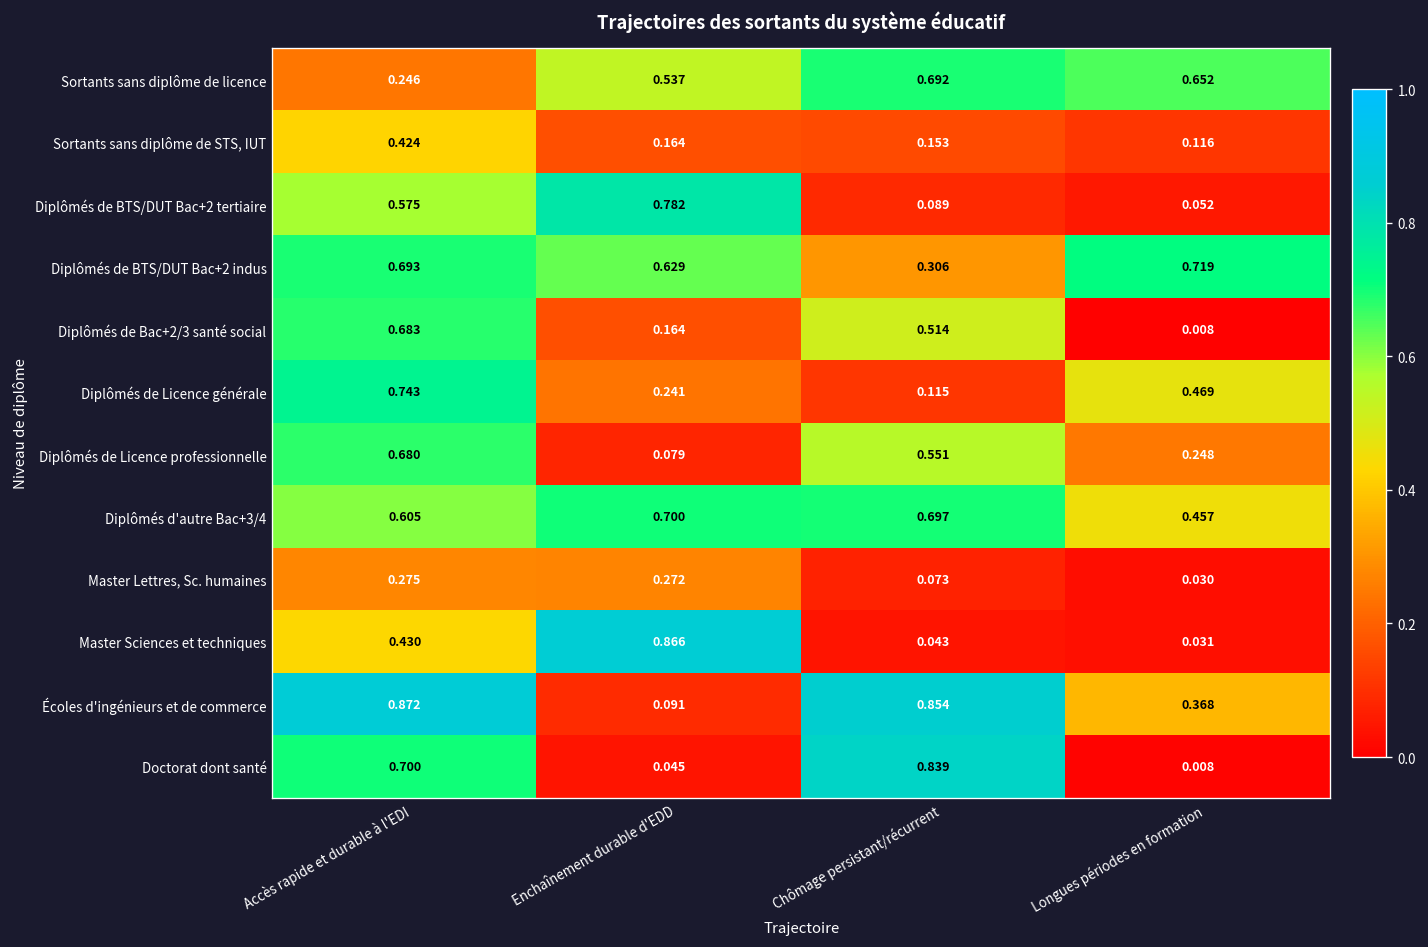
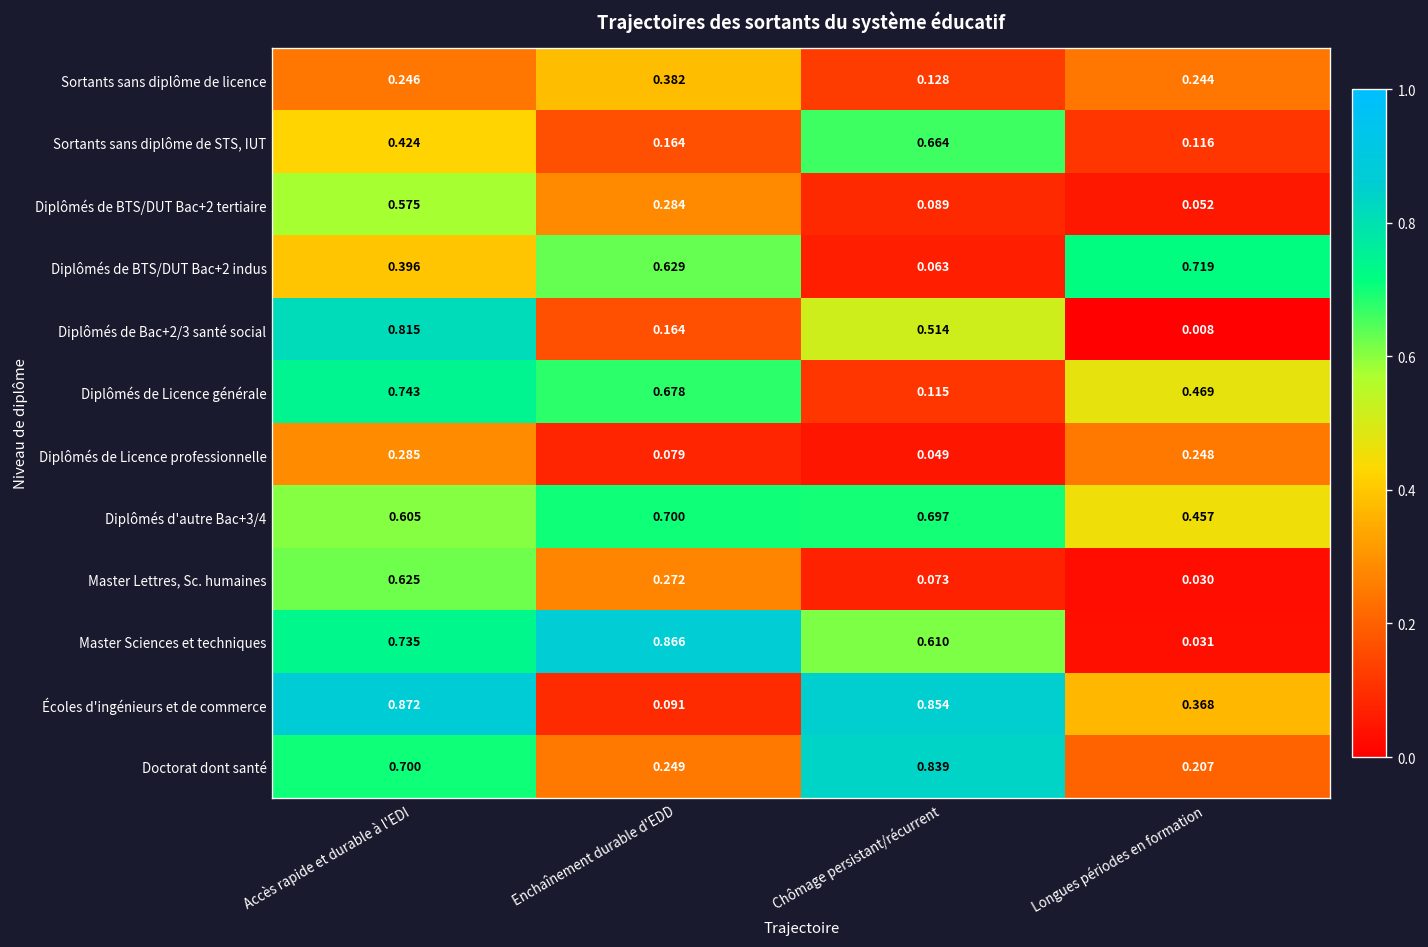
Sortants sans diplôme de licence, Enchaînement durable d'EDD: 0.537 -> 0.382
Sortants sans diplôme de licence, Chômage persistant/récurrent: 0.692 -> 0.128
Sortants sans diplôme de licence, Longues périodes en formation: 0.652 -> 0.244
Sortants sans diplôme de STS, IUT, Chômage persistant/récurrent: 0.153 -> 0.664
Diplômés de BTS/DUT Bac+2 tertiaire, Enchaînement durable d'EDD: 0.782 -> 0.284
Diplômés de BTS/DUT Bac+2 indus, Accès rapide et durable à l'EDI: 0.693 -> 0.396
Diplômés de BTS/DUT Bac+2 indus, Chômage persistant/récurrent: 0.306 -> 0.063
Diplômés de Bac+2/3 santé social, Accès rapide et durable à l'EDI: 0.683 -> 0.815
Diplômés de Licence générale, Enchaînement durable d'EDD: 0.241 -> 0.678
Diplômés de Licence professionnelle, Accès rapide et durable à l'EDI: 0.680 -> 0.285
Diplômés de Licence professionnelle, Chômage persistant/récurrent: 0.551 -> 0.049
Master Lettres, Sc. humaines, Accès rapide et durable à l'EDI: 0.275 -> 0.625
Master Sciences et techniques, Accès rapide et durable à l'EDI: 0.430 -> 0.735
Master Sciences et techniques, Chômage persistant/récurrent: 0.043 -> 0.610
Doctorat dont santé, Enchaînement durable d'EDD: 0.045 -> 0.249
Doctorat dont santé, Longues périodes en formation: 0.008 -> 0.207
